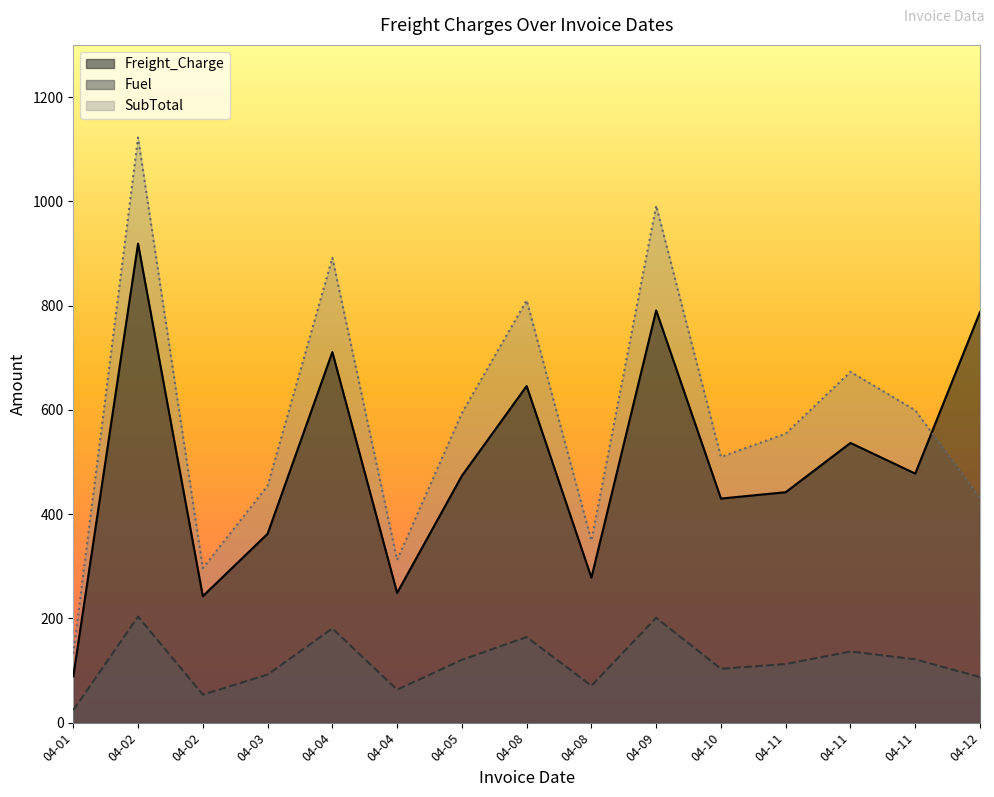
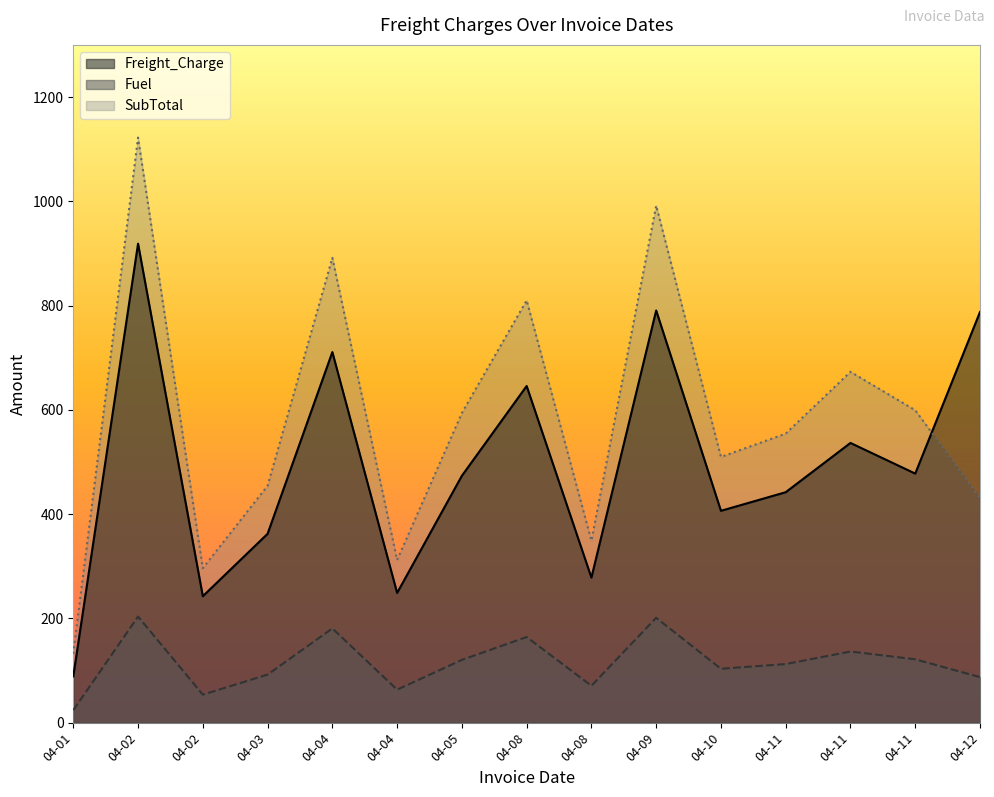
Freight_Charge, 04-10: 430 -> 410
